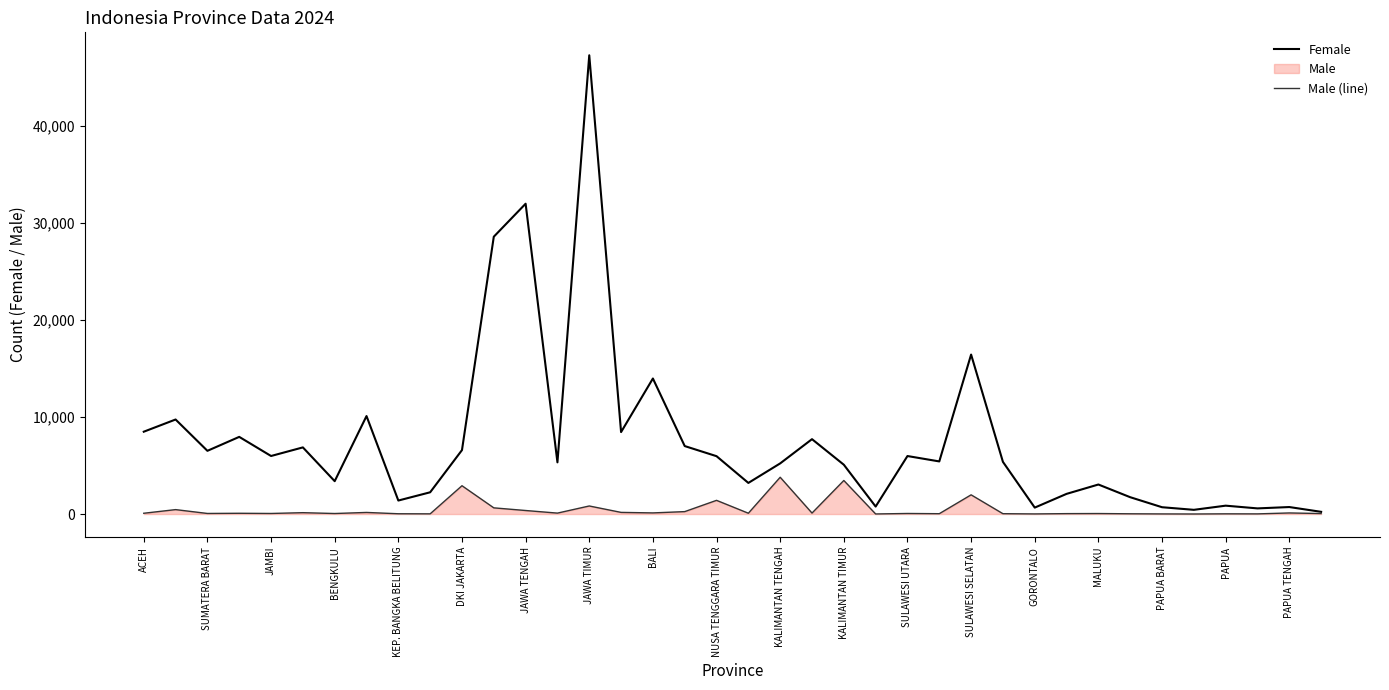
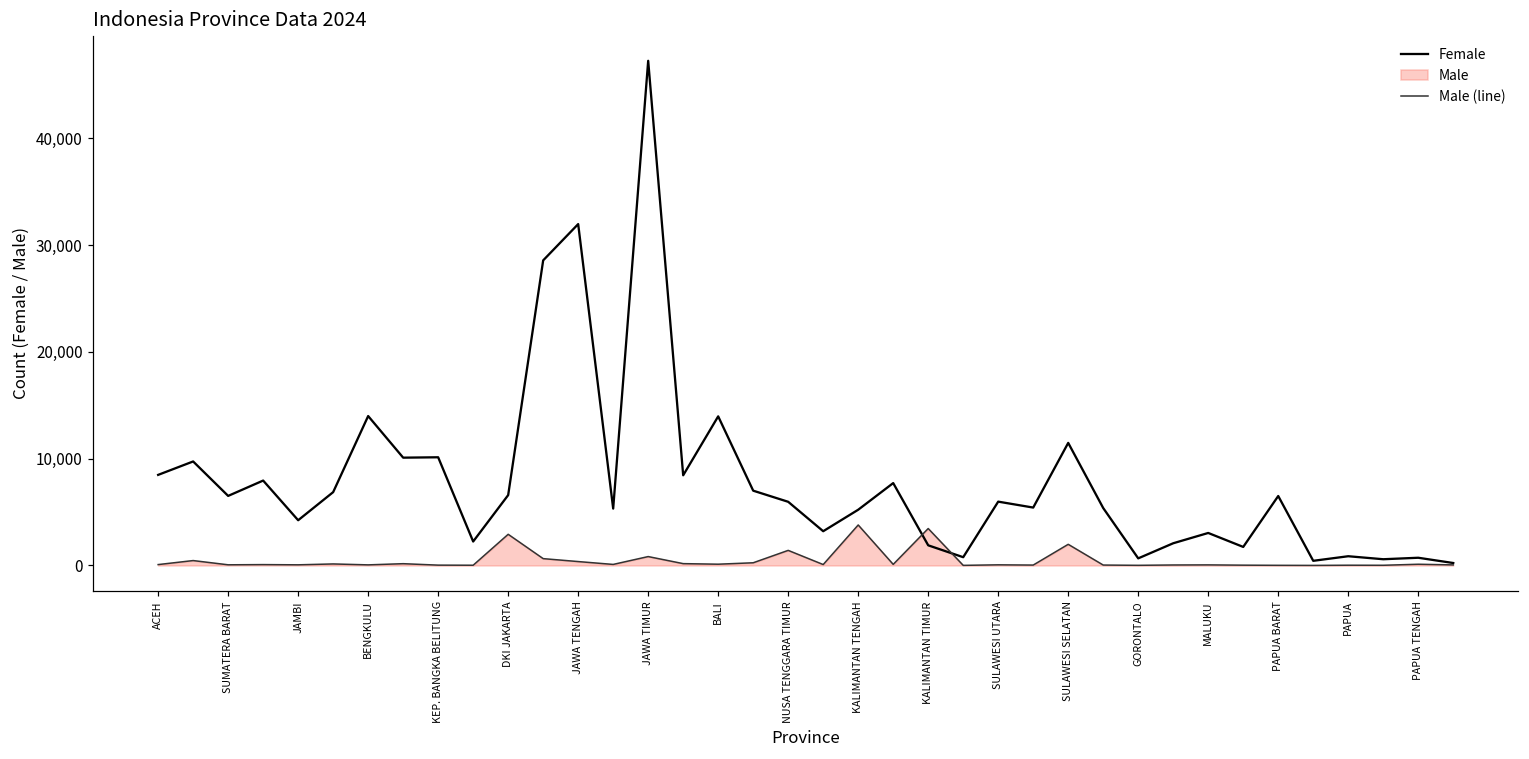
Female, JAMBI: 6,000 -> 4,000
Female, BENGKULU: 3,000 -> 14,000
Female, KEP. BANGKA BELITUNG: 1,000 -> 10,000
Female, KALIMANTAN TIMUR: 5,000 -> 2,000
Female, SULAWESI SELATAN: 16,000 -> 11,000
Female, PAPUA BARAT: 1,000 -> 7,000
